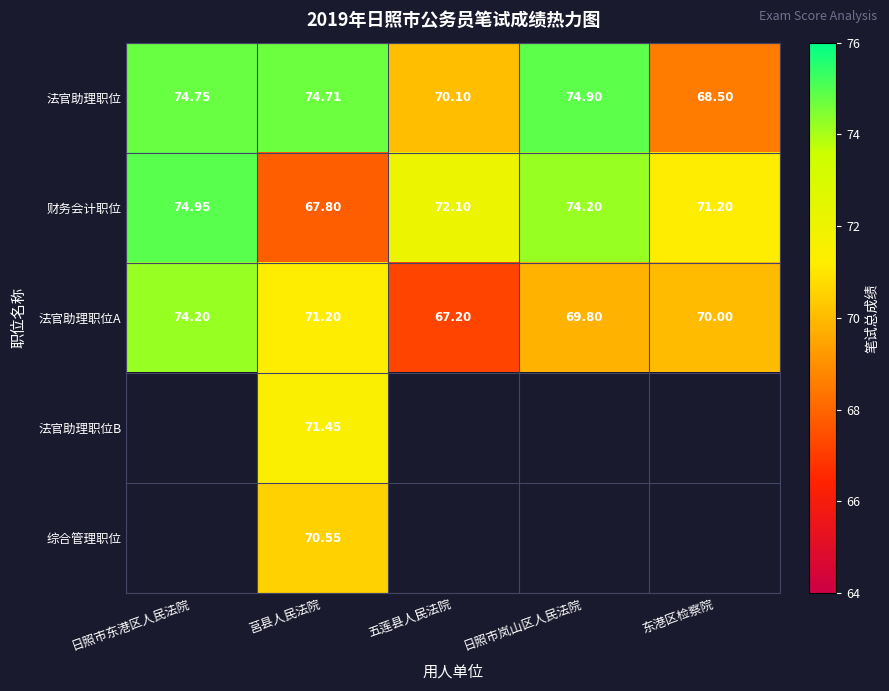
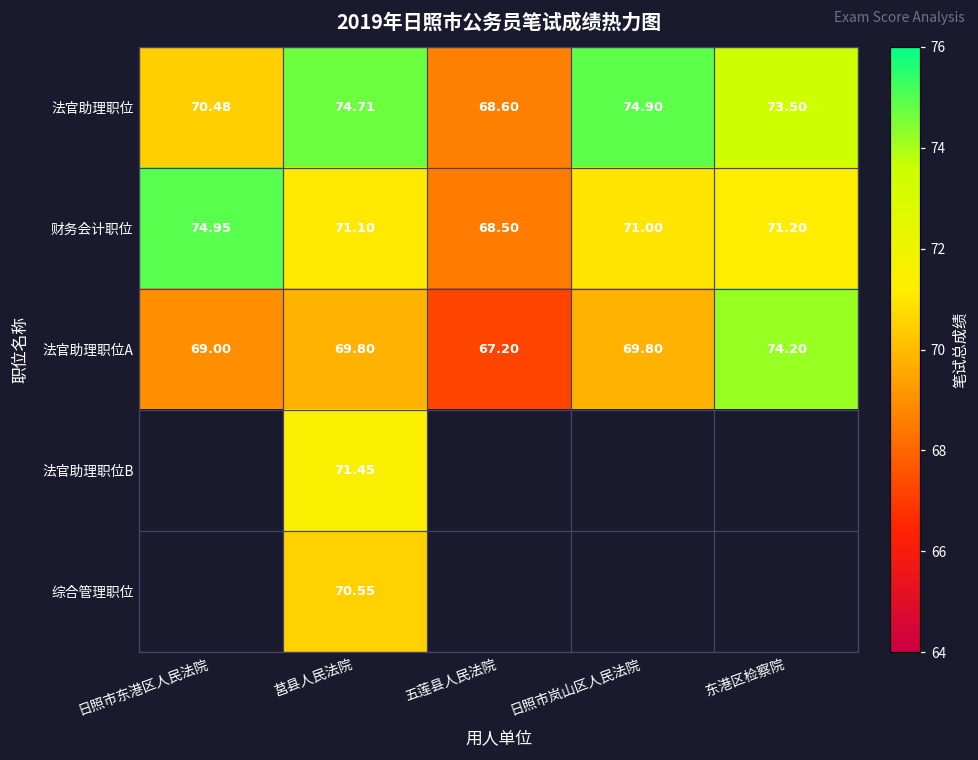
法官助理职位, 日照市东港区人民法院: 74.75 -> 70.48
法官助理职位, 五莲县人民法院: 70.10 -> 68.60
法官助理职位, 东港区检察院: 68.50 -> 73.50
财务会计职位, 莒县人民法院: 67.80 -> 71.10
财务会计职位, 五莲县人民法院: 72.10 -> 68.50
财务会计职位, 日照市岚山区人民法院: 74.20 -> 71.00
法官助理职位A, 日照市东港区人民法院: 74.20 -> 69.00
法官助理职位A, 莒县人民法院: 71.20 -> 69.80
法官助理职位A, 东港区检察院: 70.00 -> 74.20
